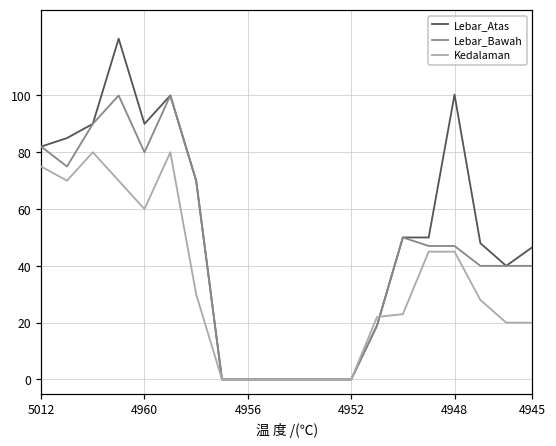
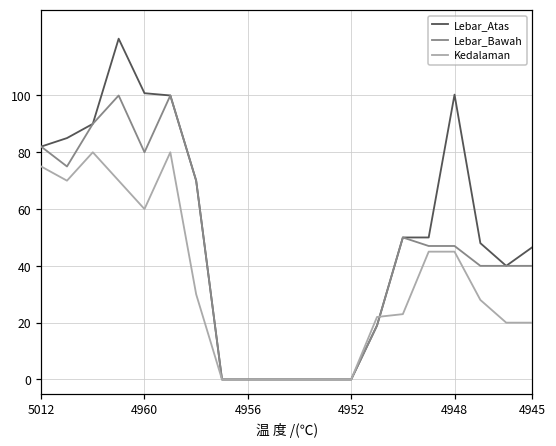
Lebar_Atas, 4960: 90 -> 101
